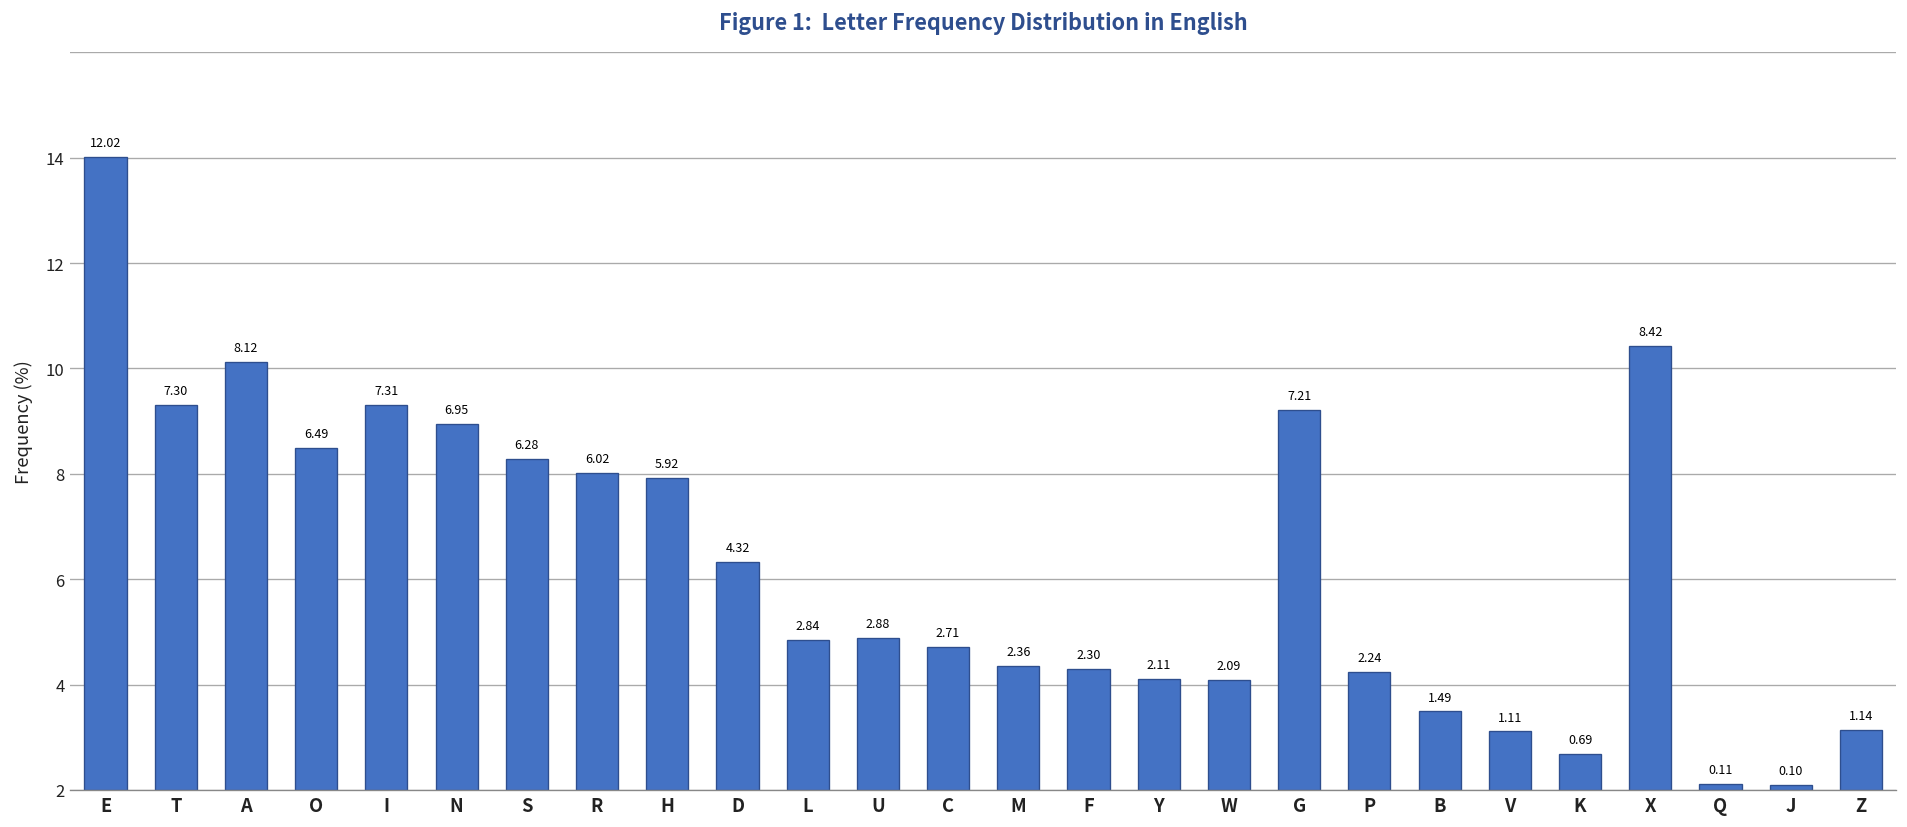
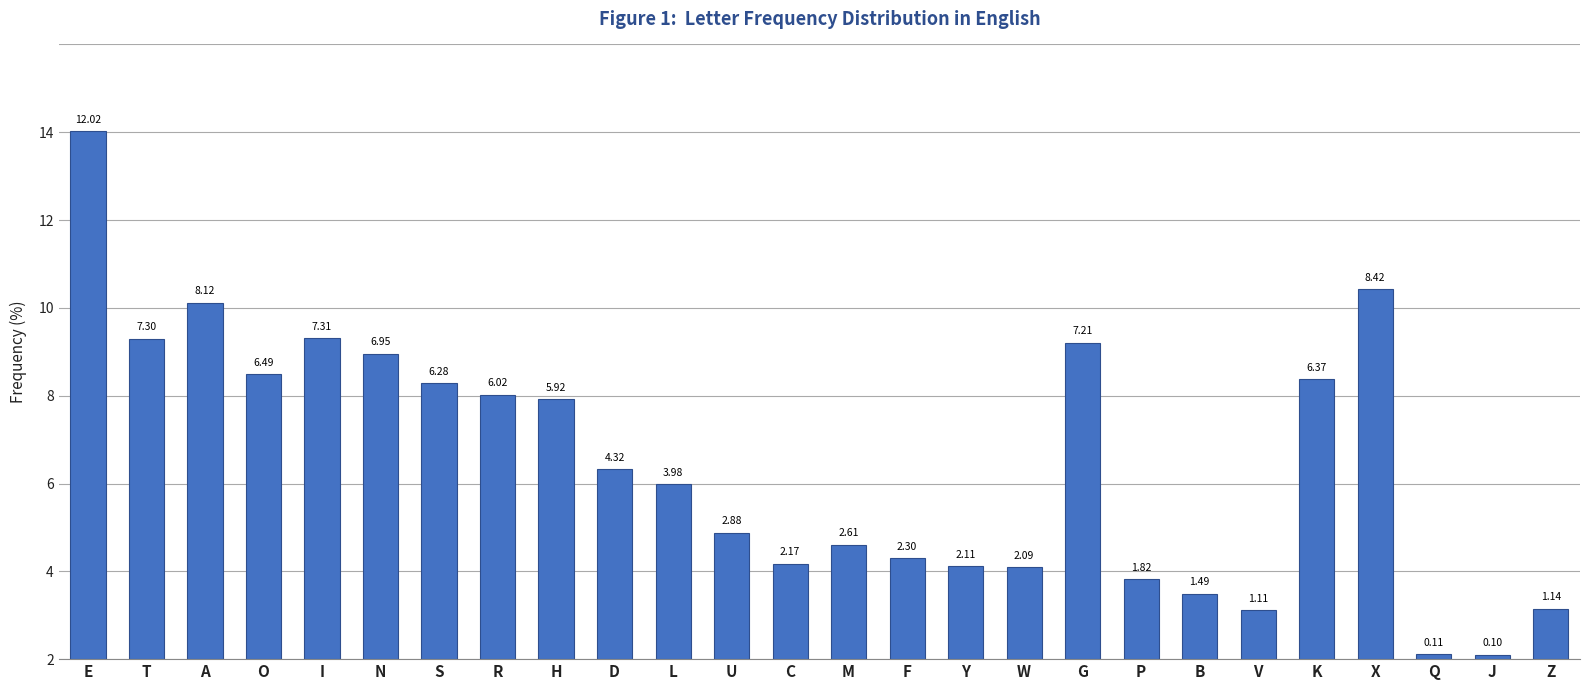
L: 2.84 -> 3.98
C: 2.71 -> 2.17
M: 2.36 -> 2.61
P: 2.24 -> 1.82
K: 0.69 -> 6.37
